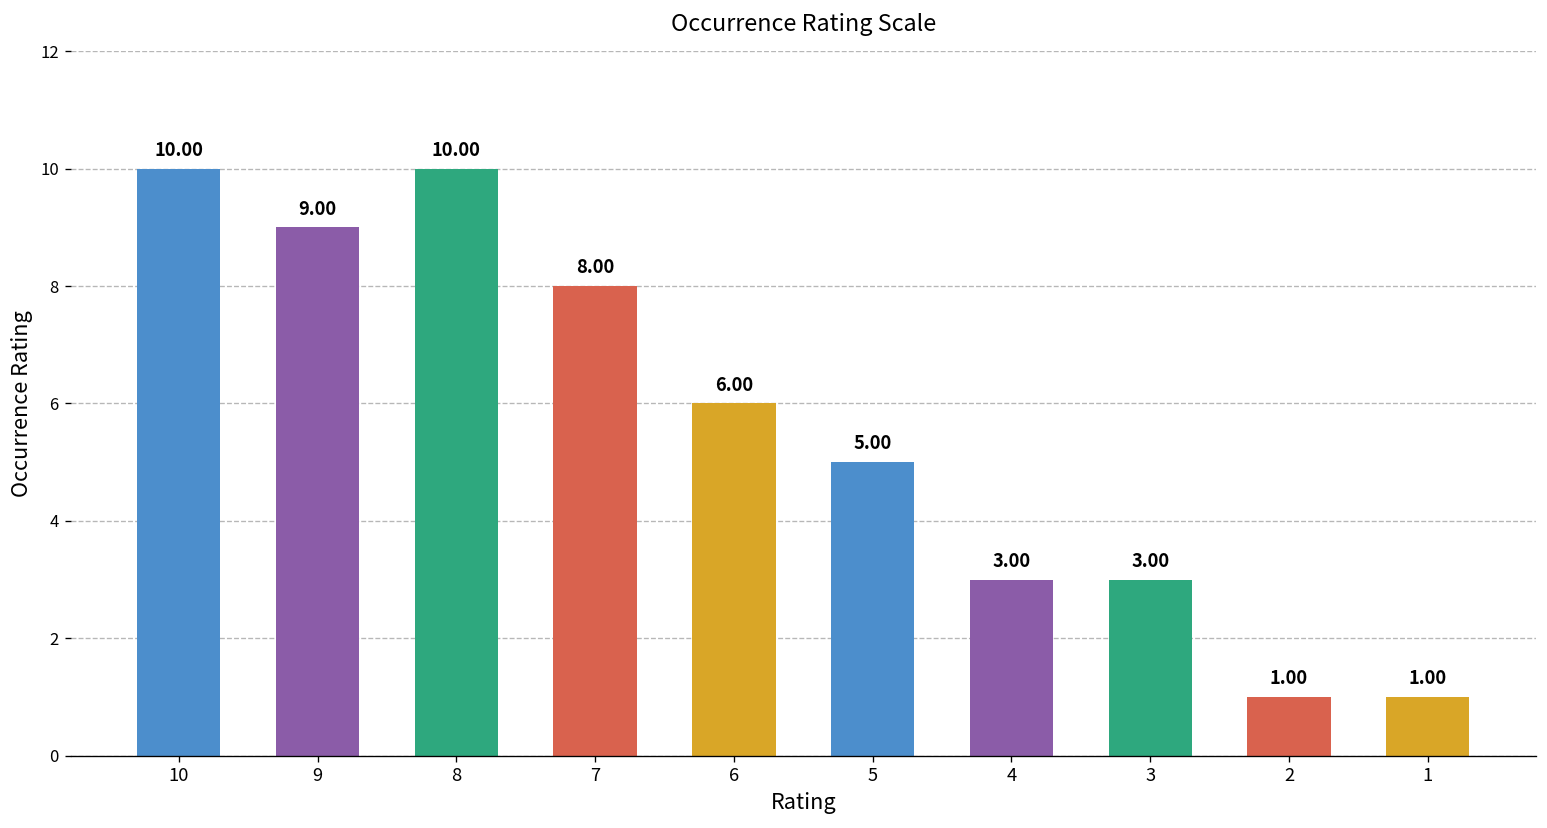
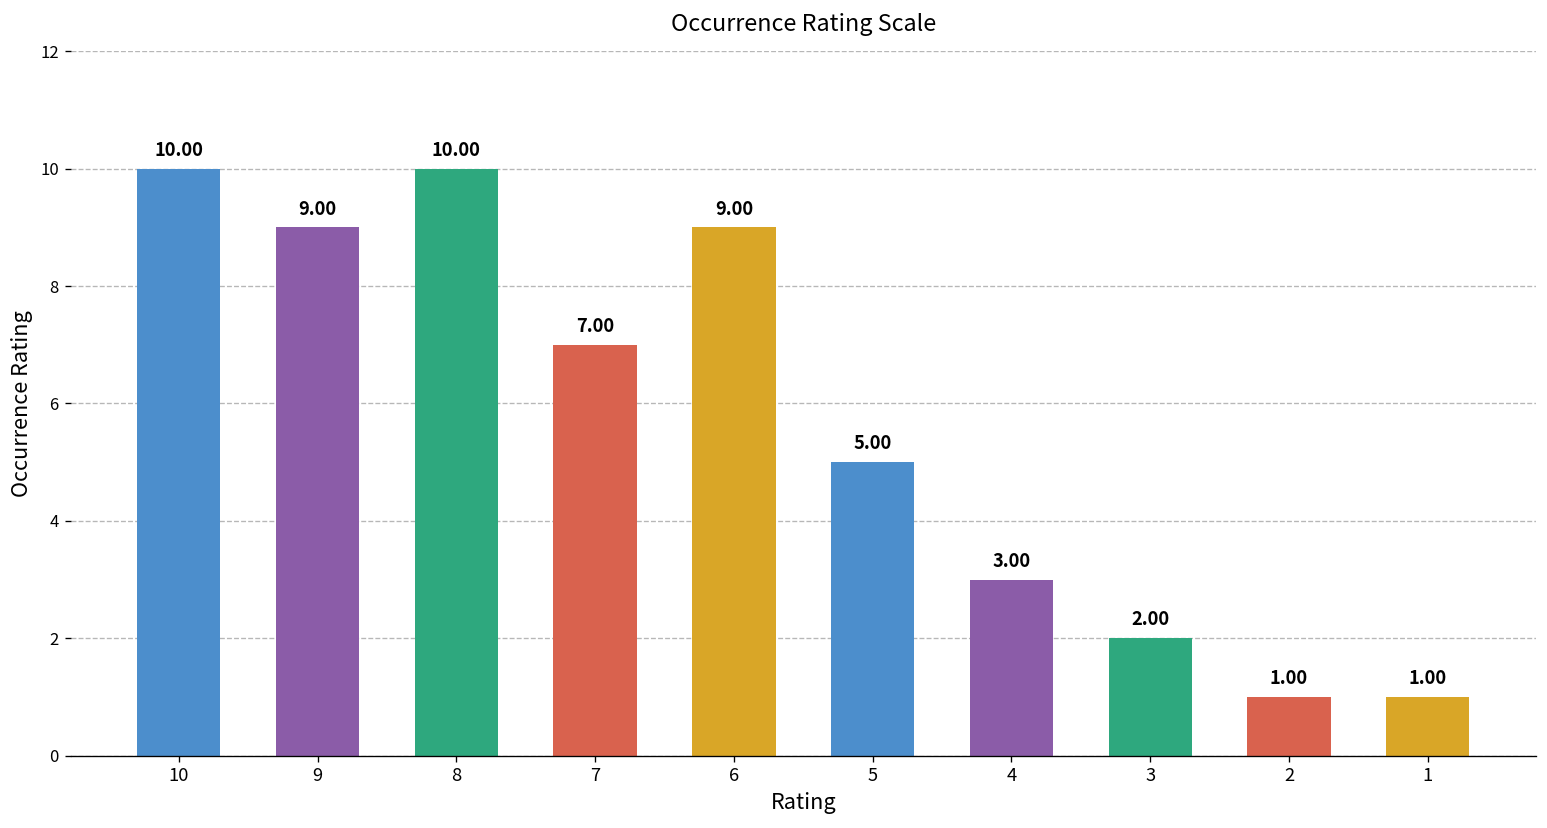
7: 8.00 -> 7.00
6: 6.00 -> 9.00
3: 3.00 -> 2.00
